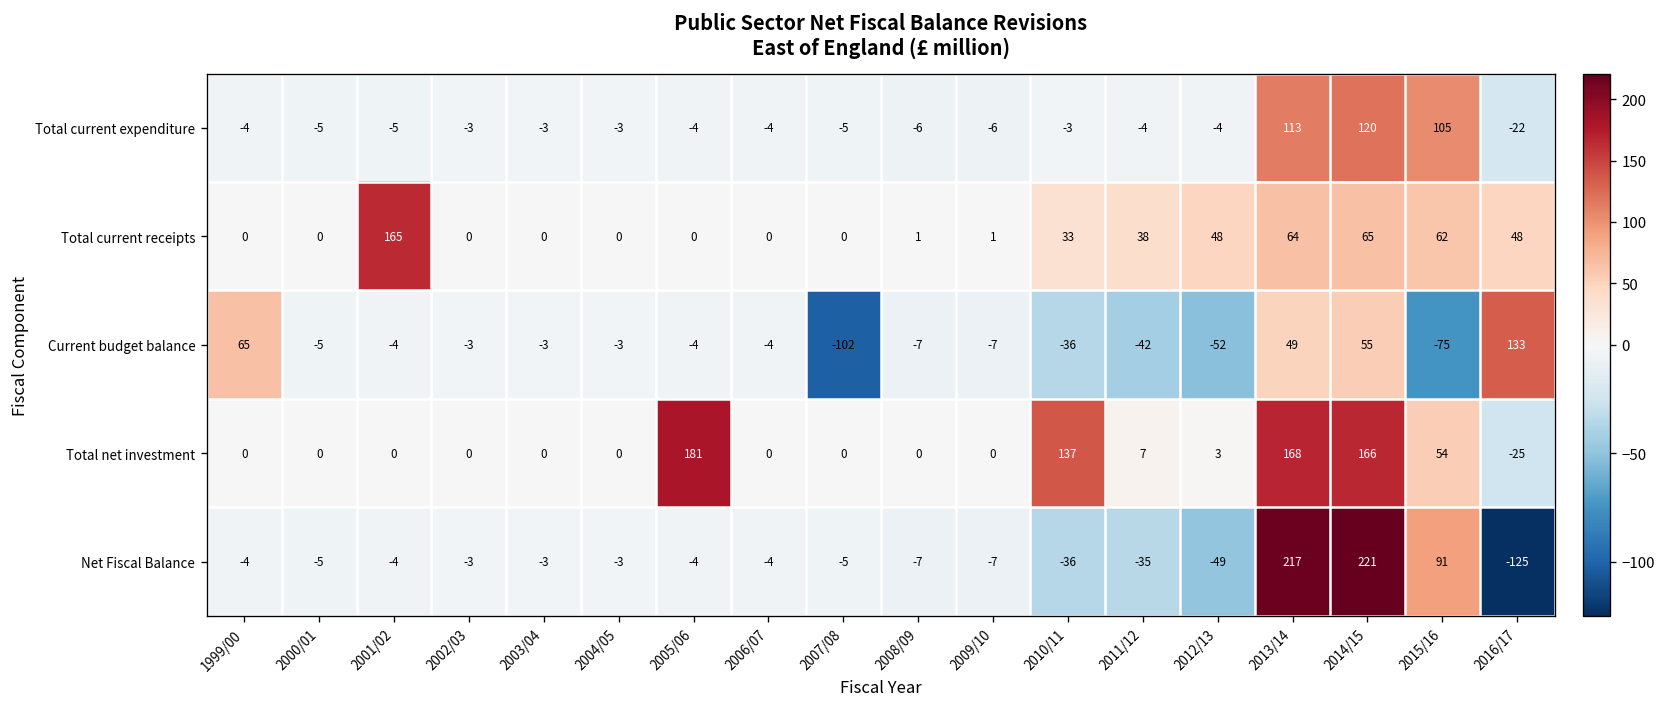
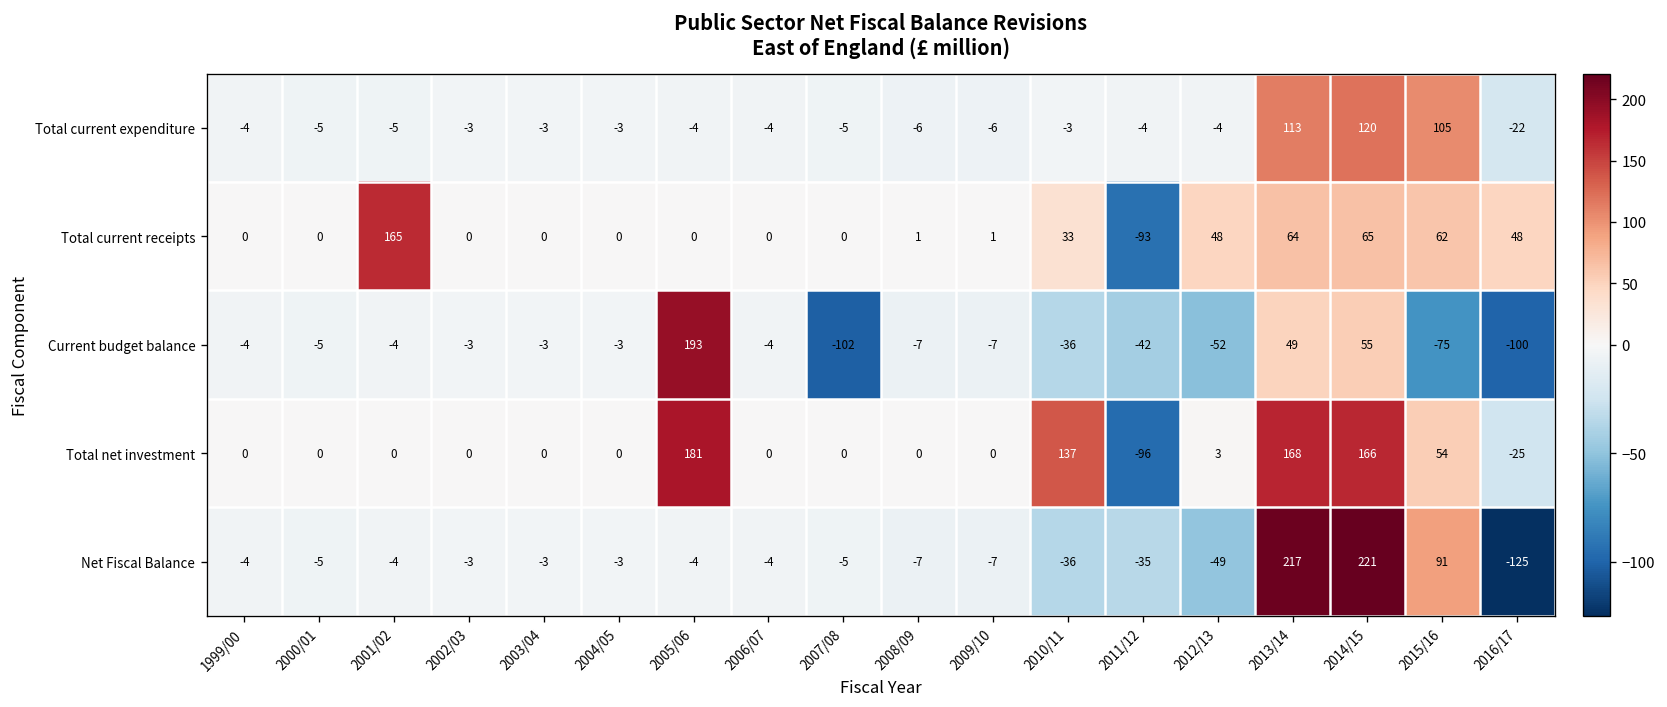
Total current receipts, 2011/12: 38 -> -93
Current budget balance, 1999/00: 65 -> -4
Current budget balance, 2005/06: -4 -> 193
Current budget balance, 2016/17: 133 -> -100
Total net investment, 2011/12: 7 -> -96
